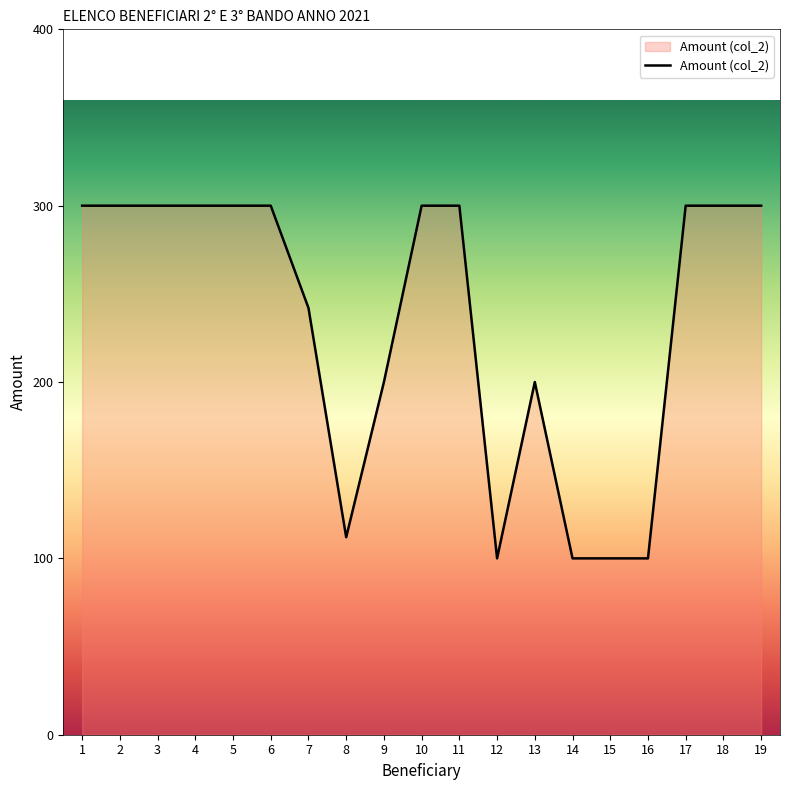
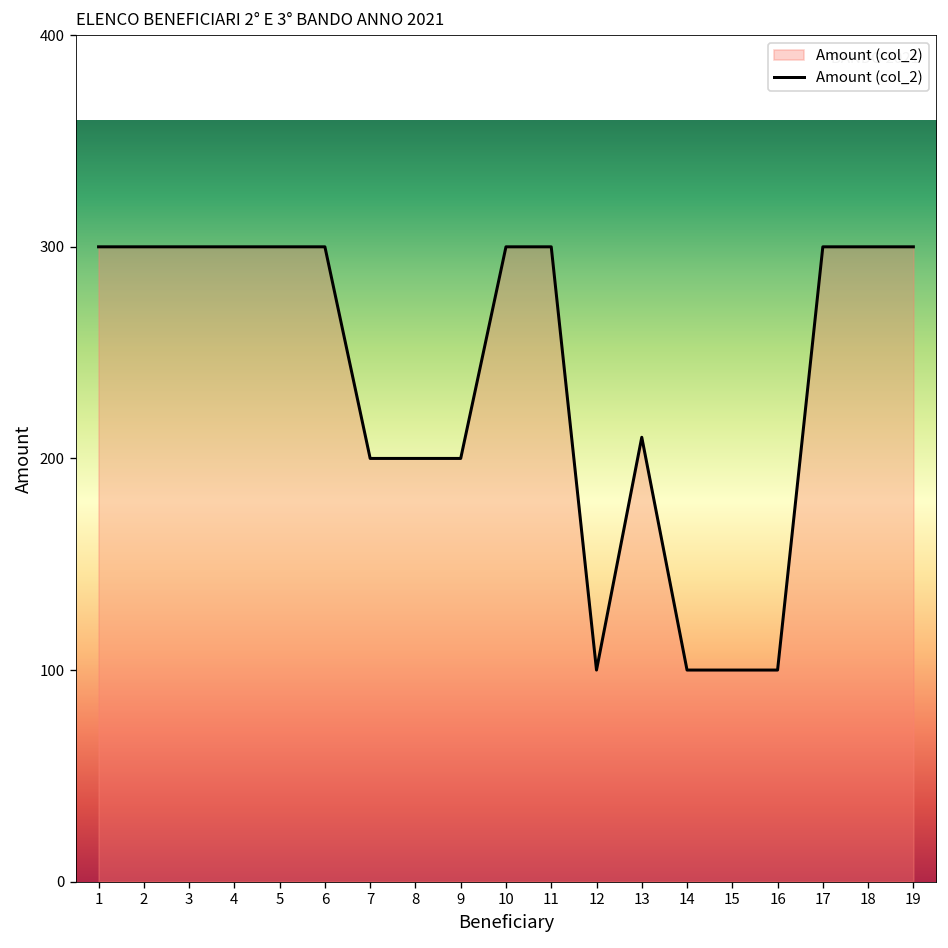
7: 242 -> 200
8: 112 -> 200
13: 200 -> 210
